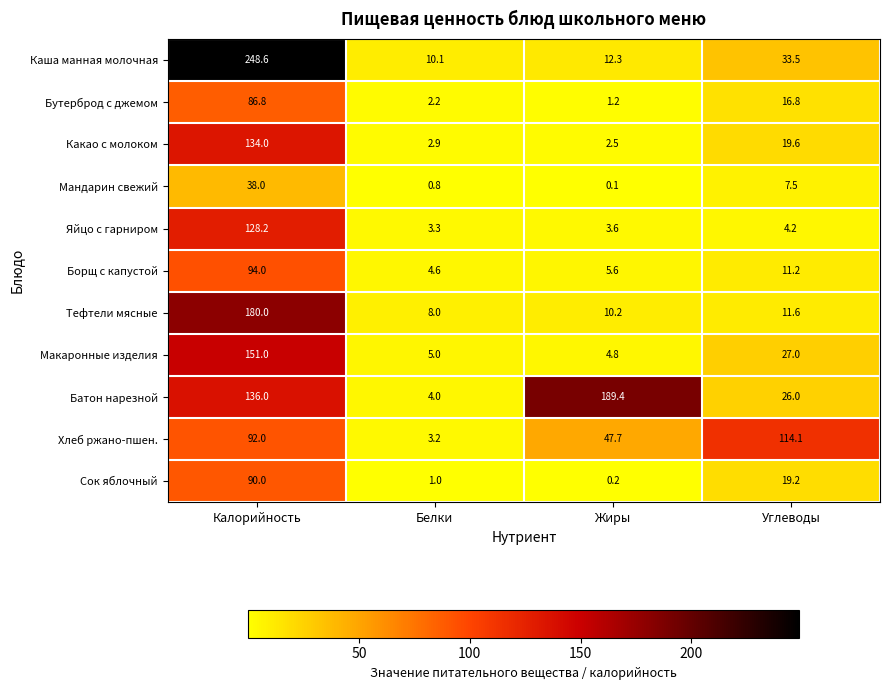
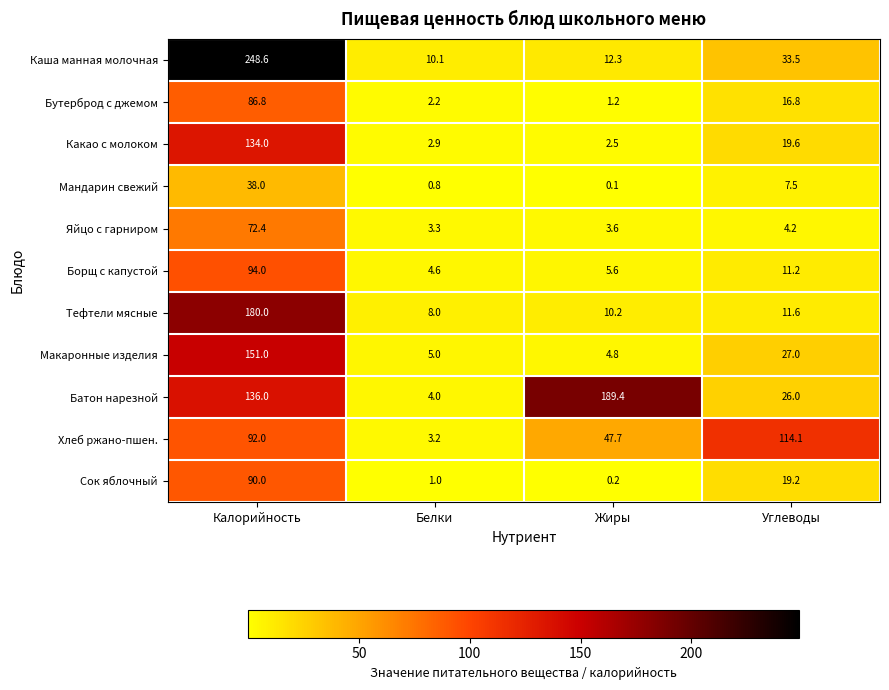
Яйцо с гарниром, Калорийность: 128.2 -> 72.4
